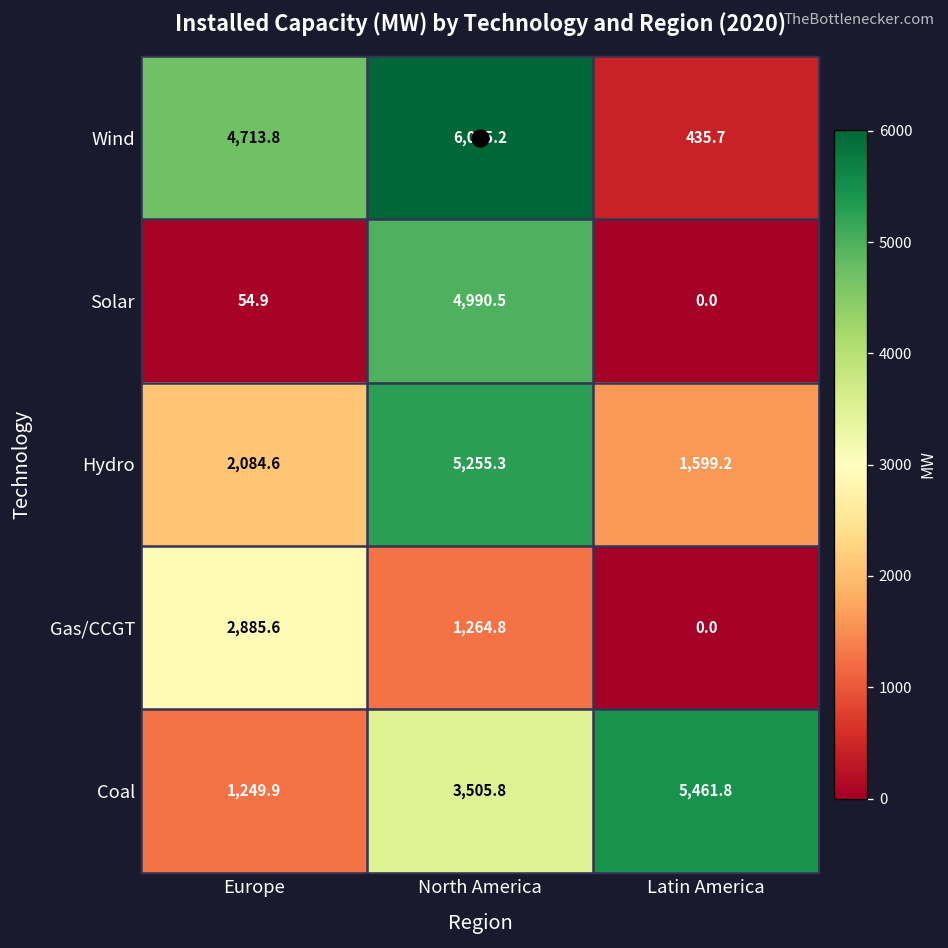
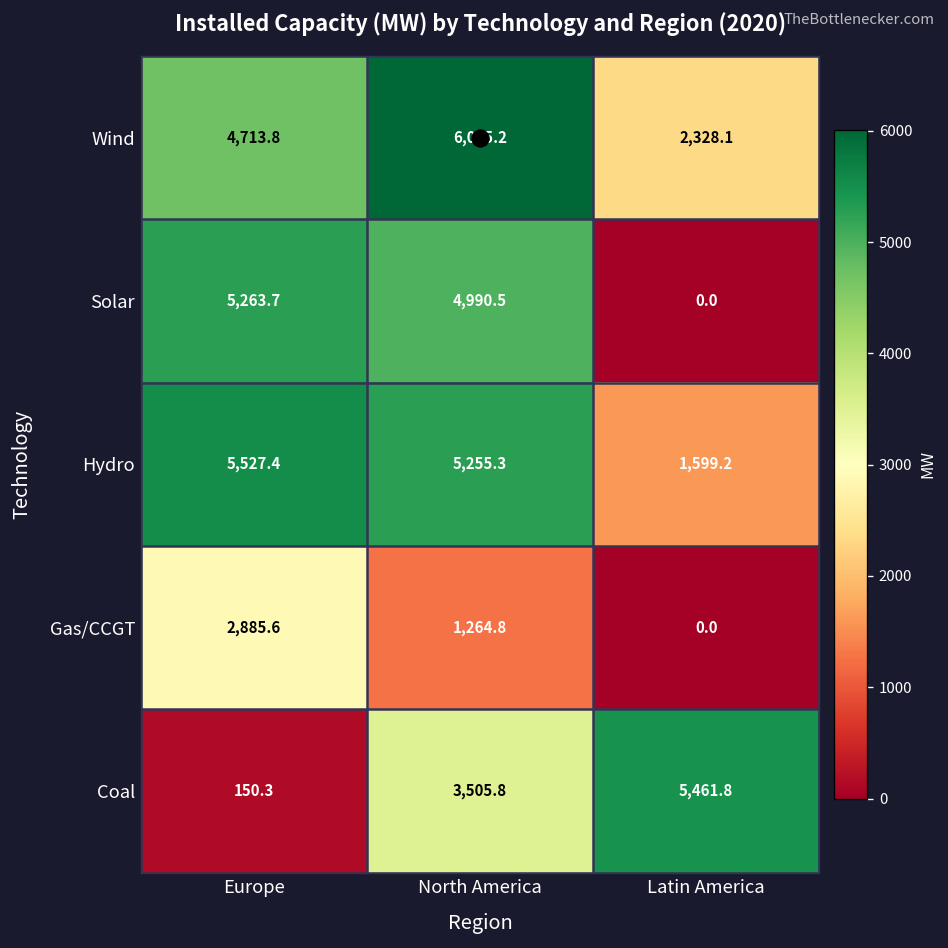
Wind, Latin America: 435.7 -> 2,328.1
Solar, Europe: 54.9 -> 5,263.7
Hydro, Europe: 2,084.6 -> 5,527.4
Coal, Europe: 1,249.9 -> 150.3
